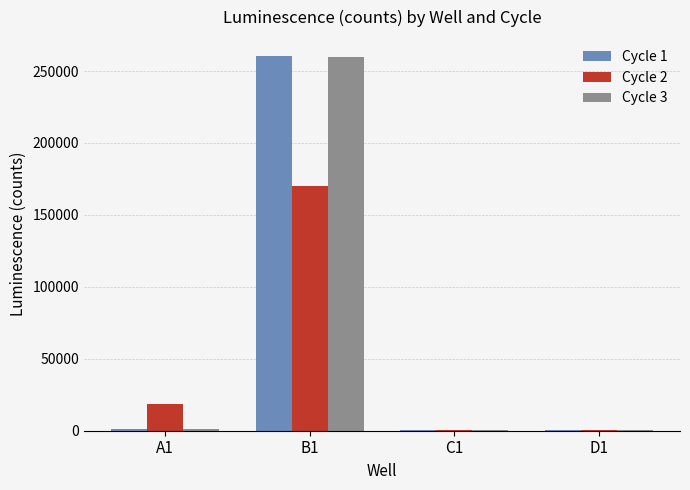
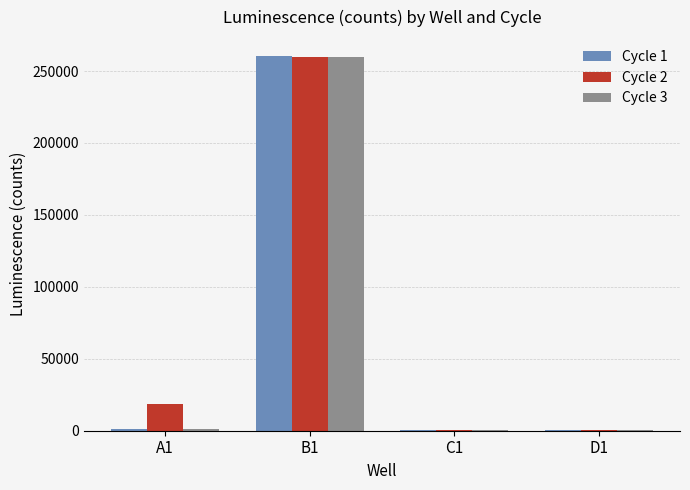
Cycle 2, B1: 170000 -> 260000
